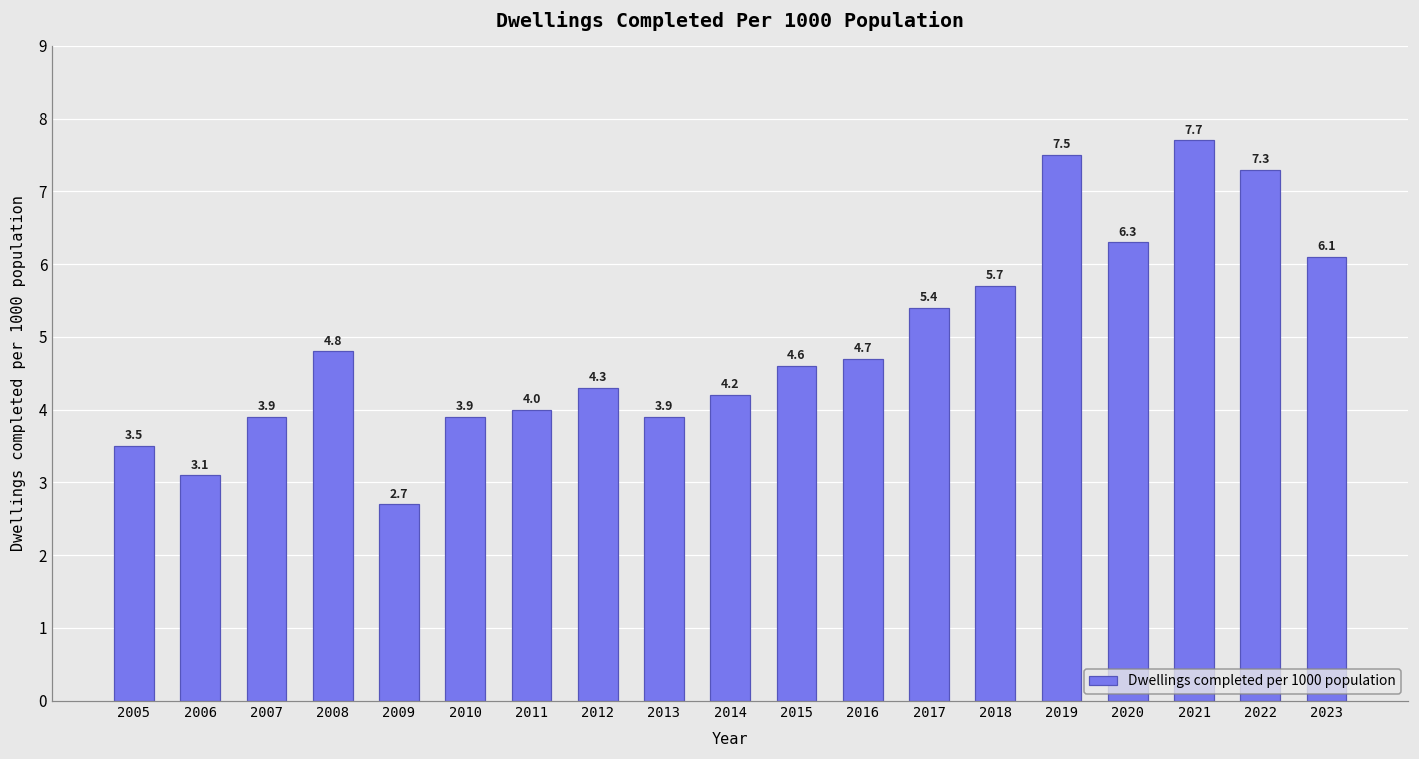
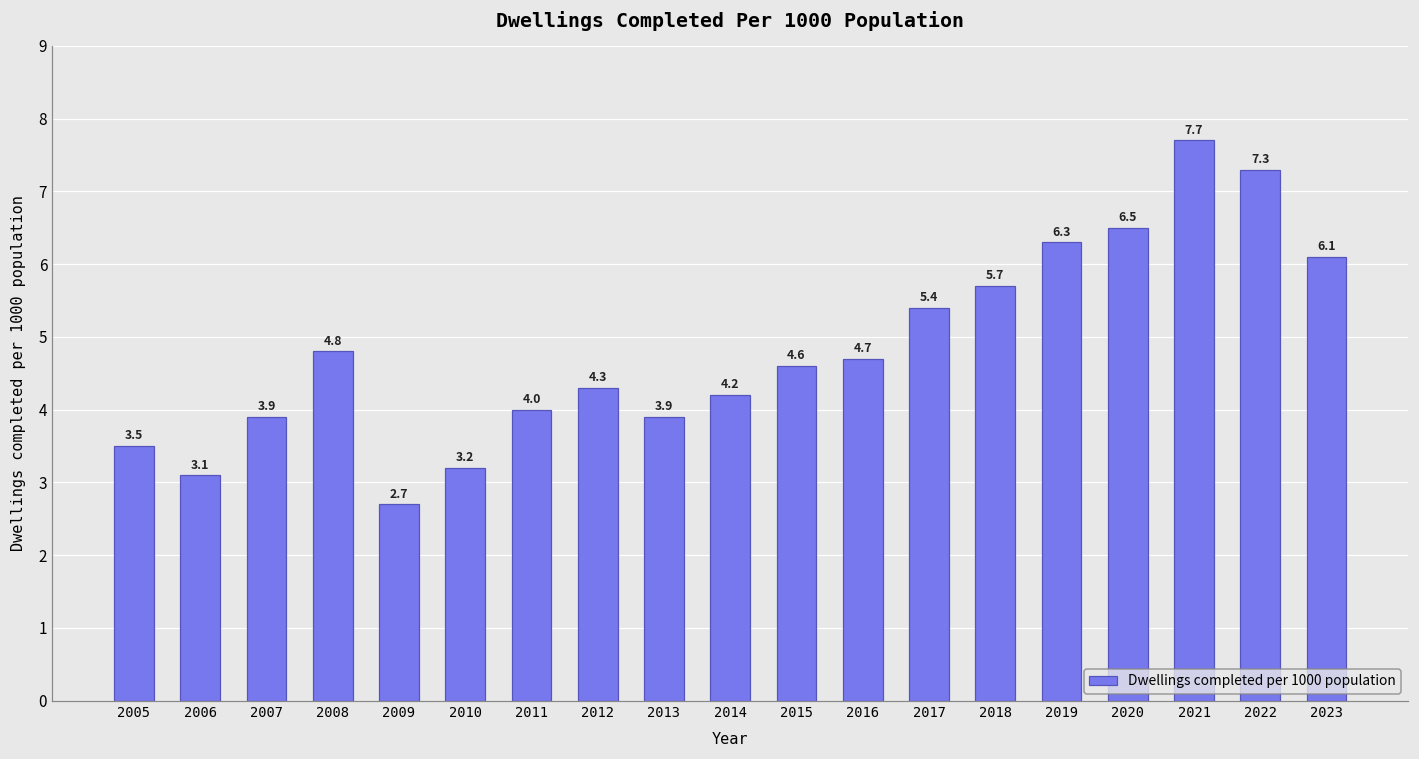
2010: 3.9 -> 3.2
2019: 7.5 -> 6.3
2020: 6.3 -> 6.5
